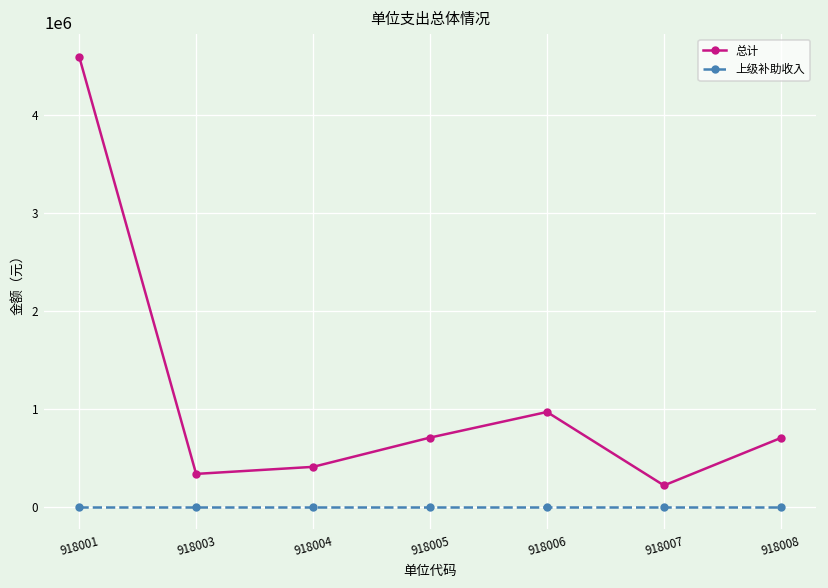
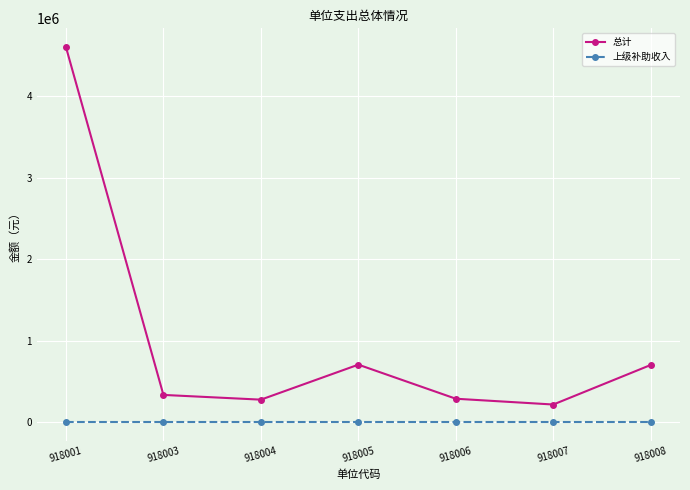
总计, 918004: 400000 -> 300000
总计, 918006: 1000000 -> 300000
